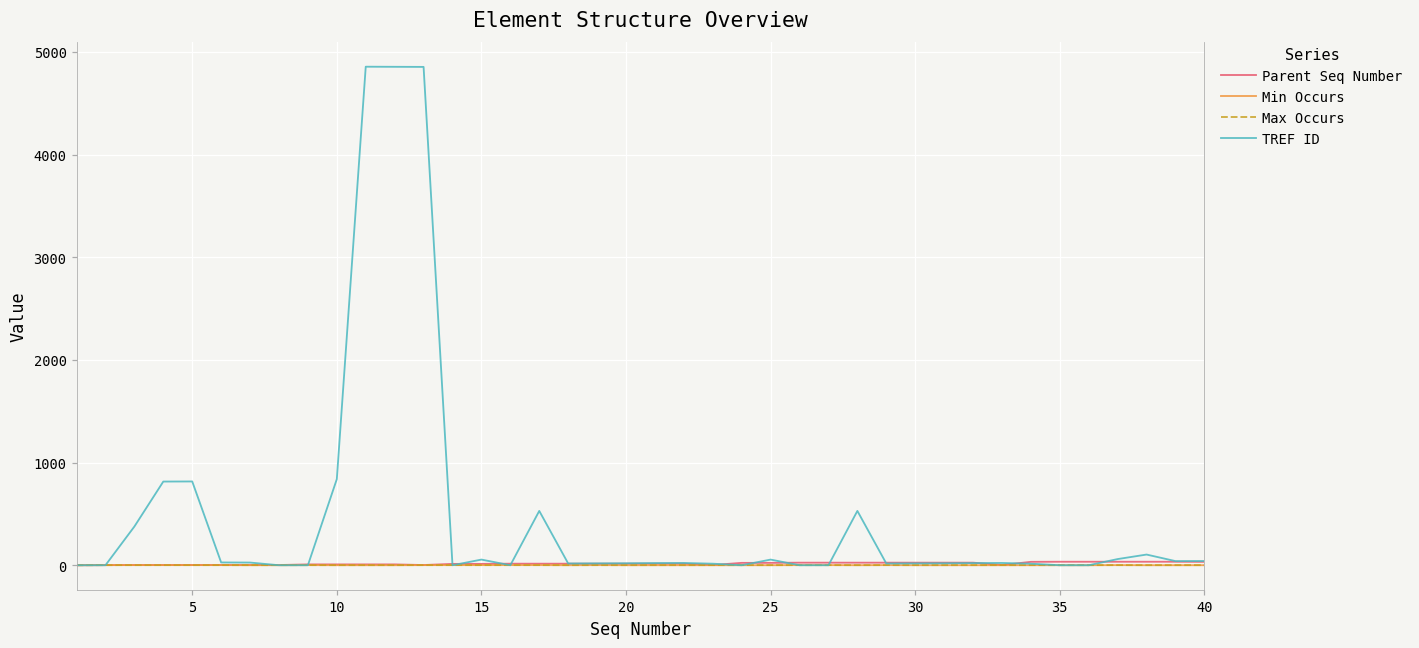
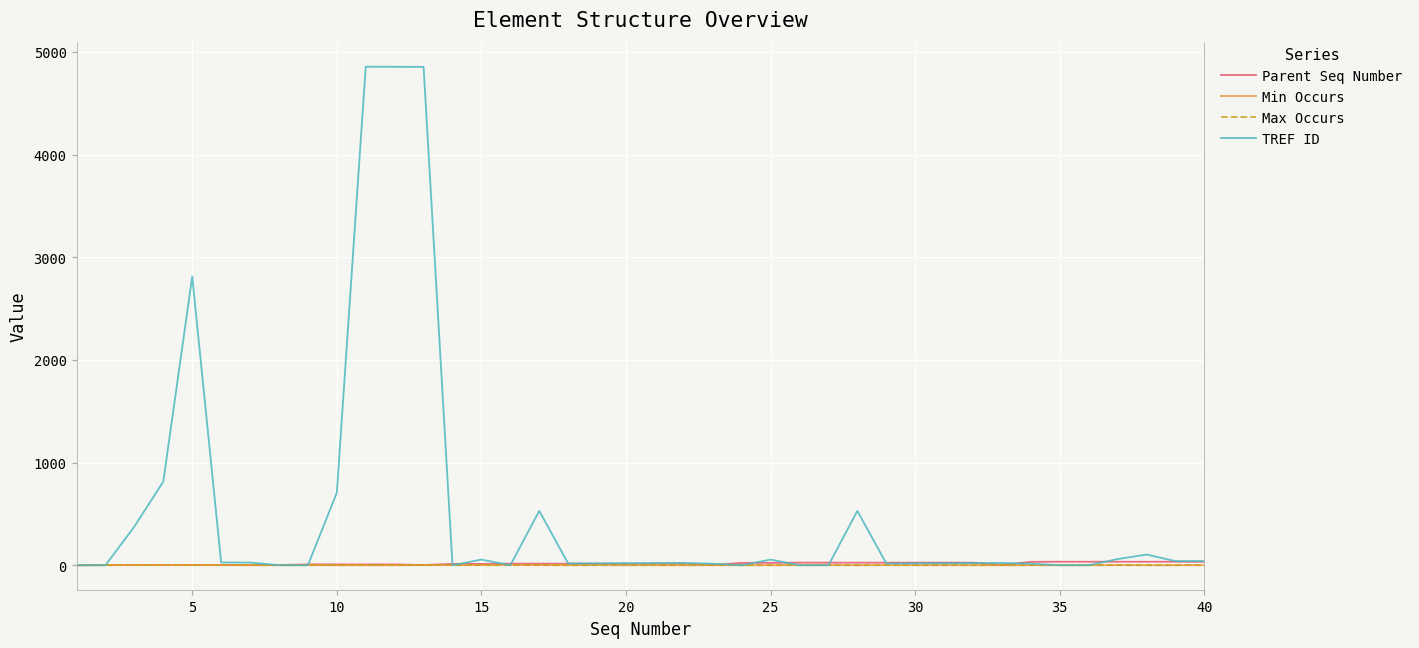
TREF ID, 5: 800 -> 2800
TREF ID, 10: 800 -> 700
